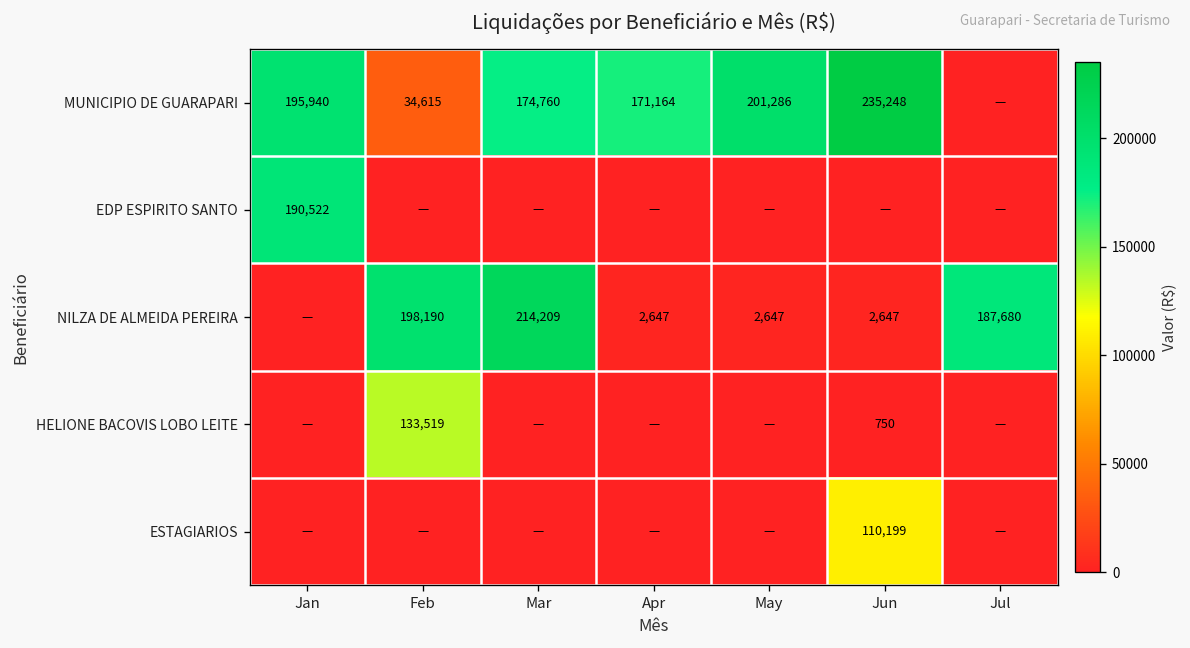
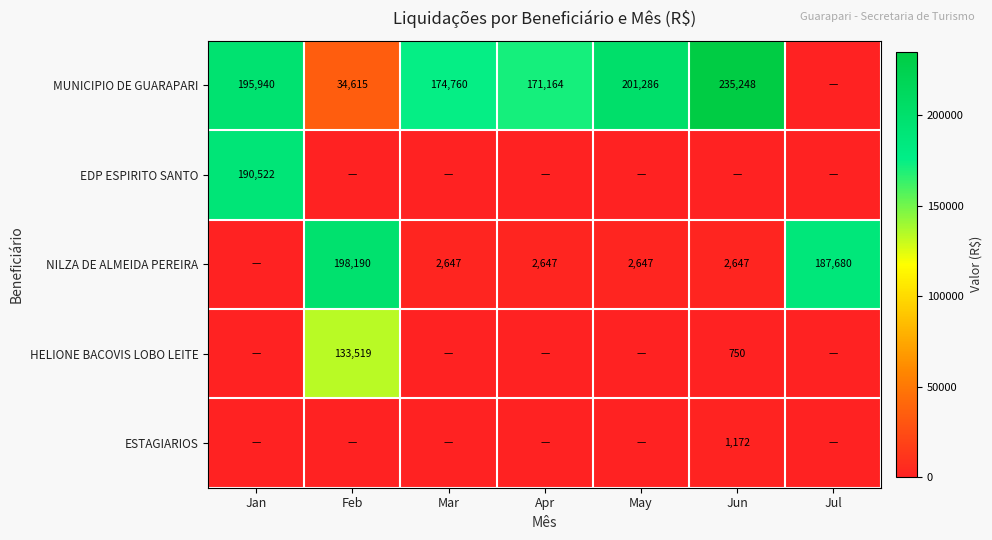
NILZA DE ALMEIDA PEREIRA, Mar: 214,209 -> 2,647
ESTAGIARIOS, Jun: 110,199 -> 1,172
